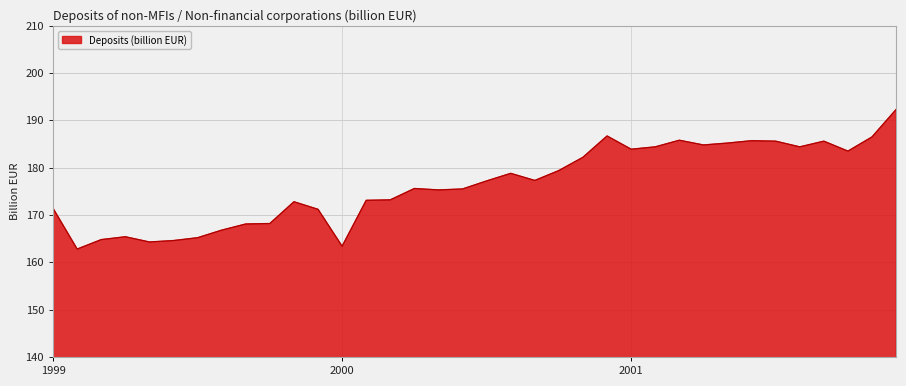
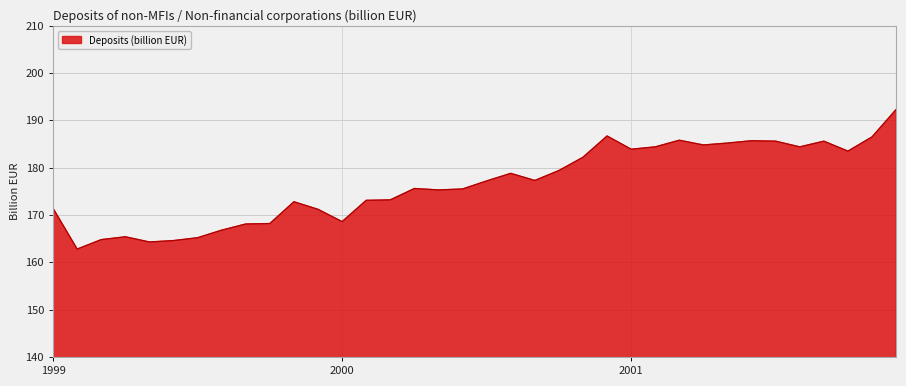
2000: 163 -> 169
